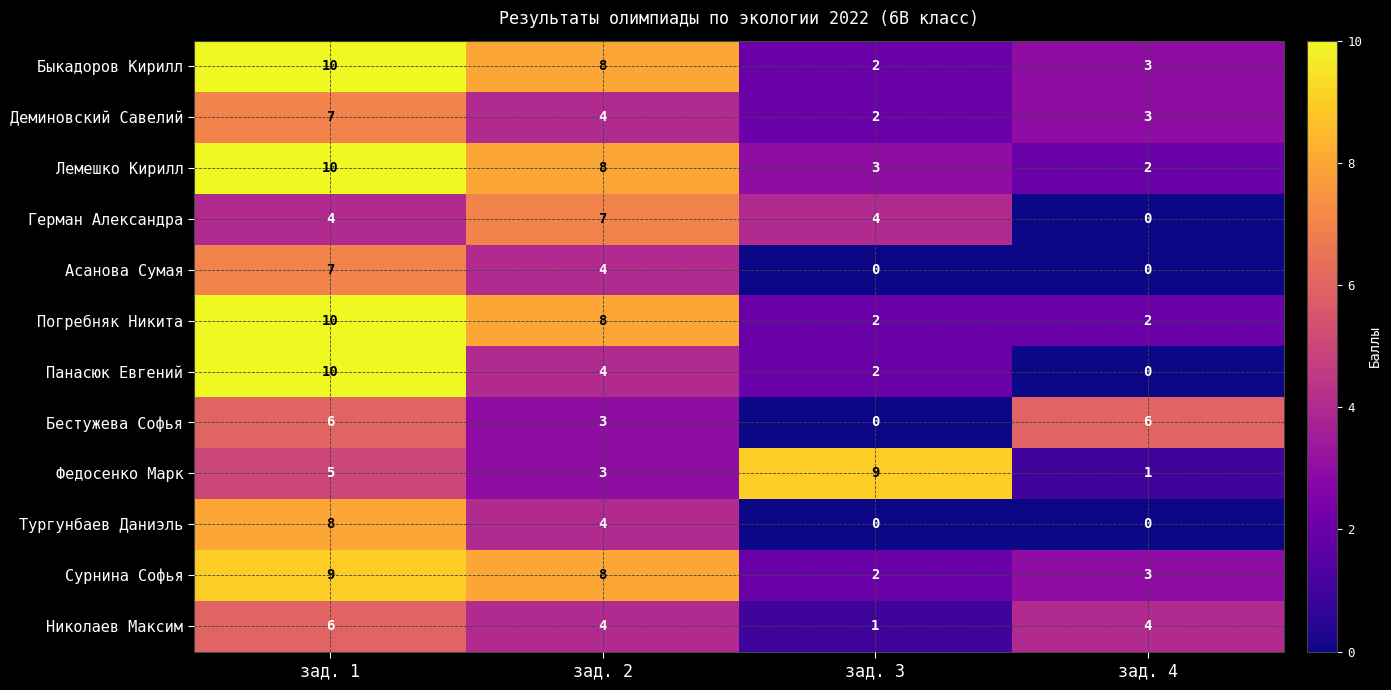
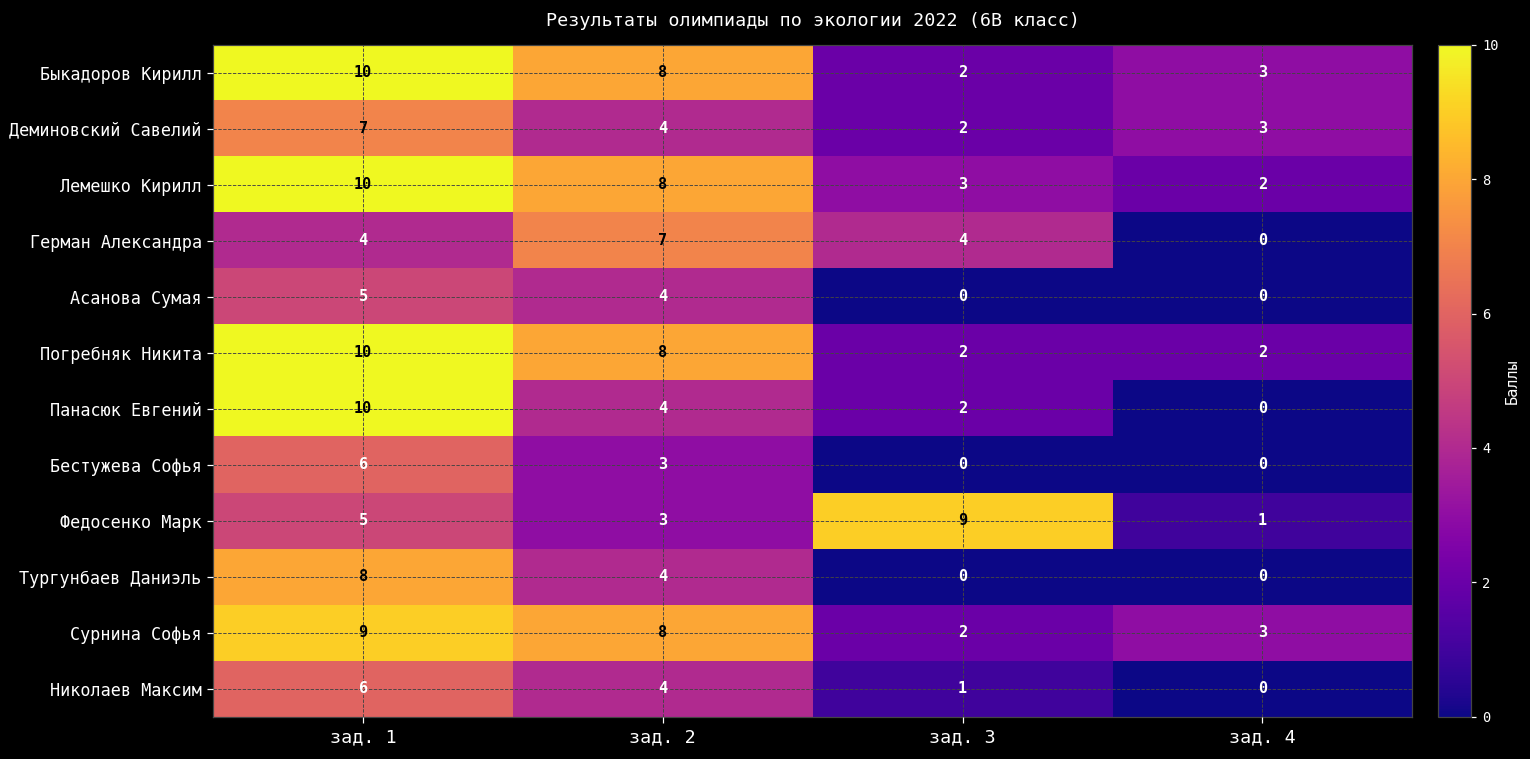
Асанова Сумая, зад. 1: 7 -> 5
Бестужева Софья, зад. 4: 6 -> 0
Николаев Максим, зад. 4: 4 -> 0
